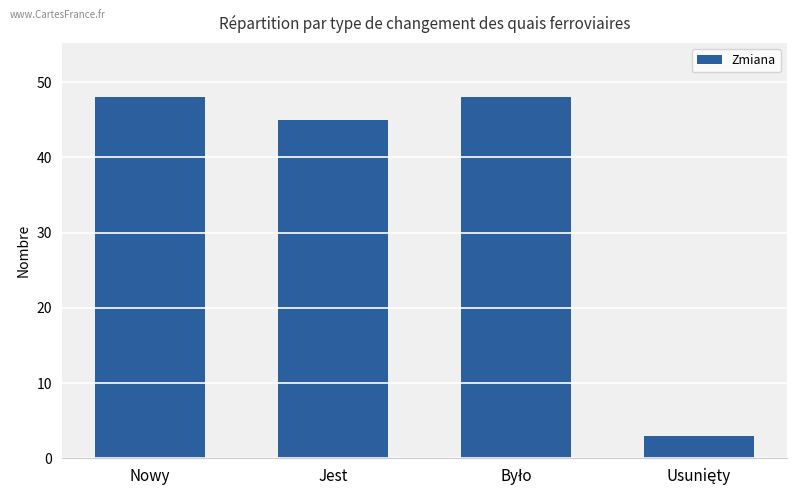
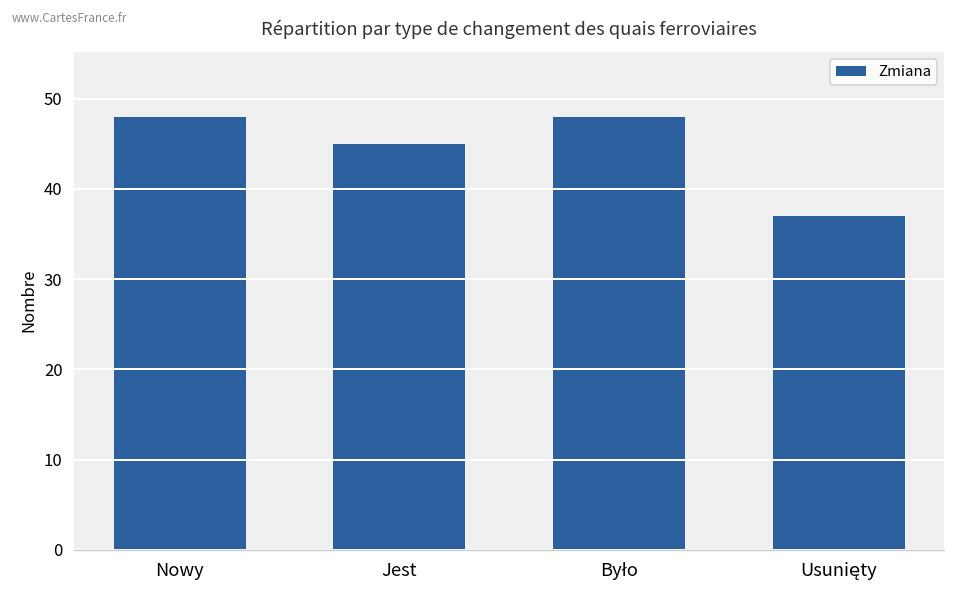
Usunięty: 3 -> 37
